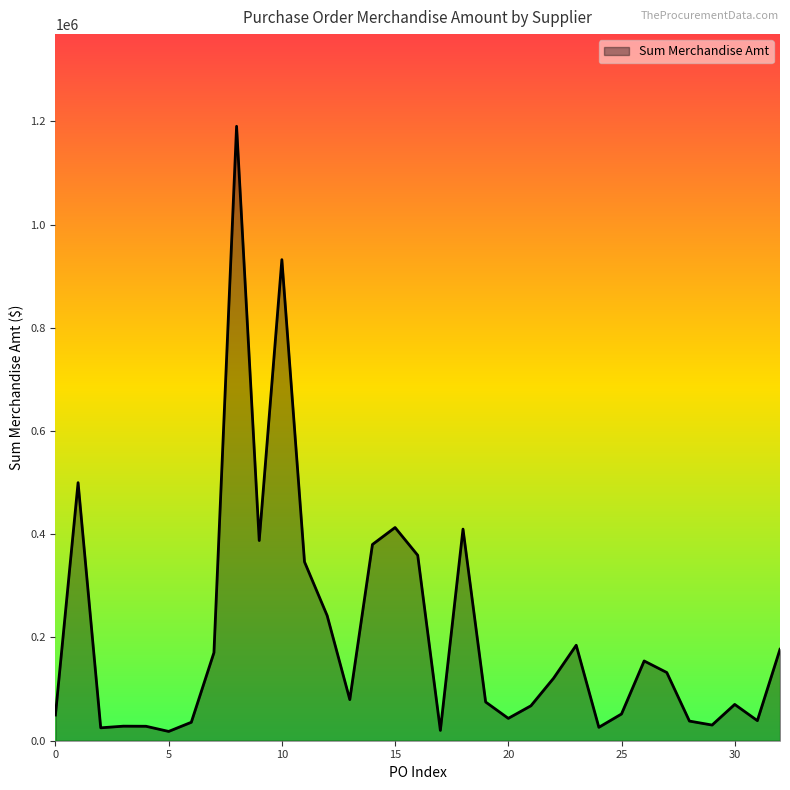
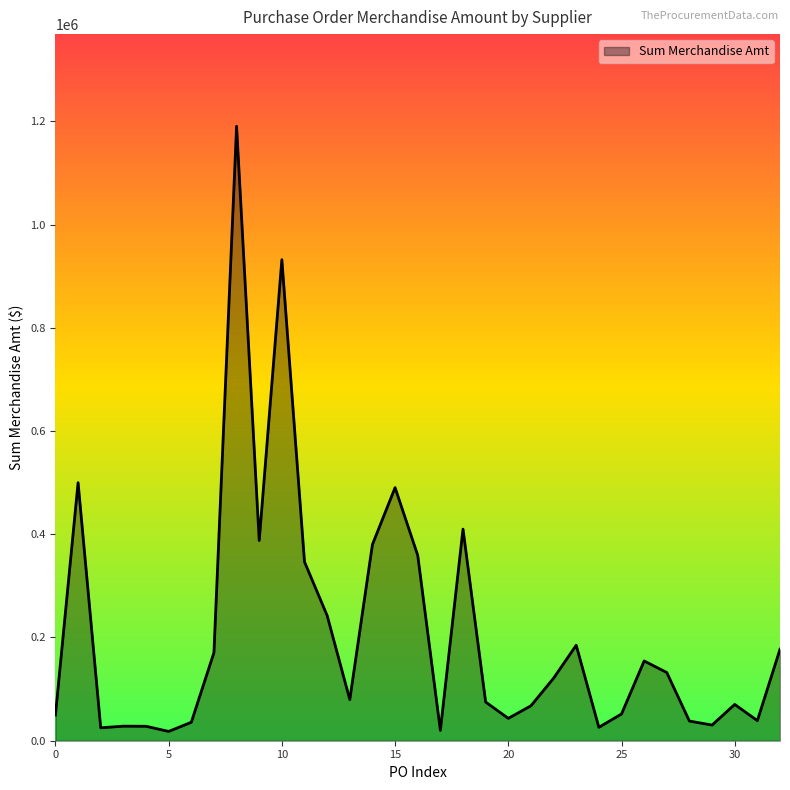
15: 410000 -> 490000
